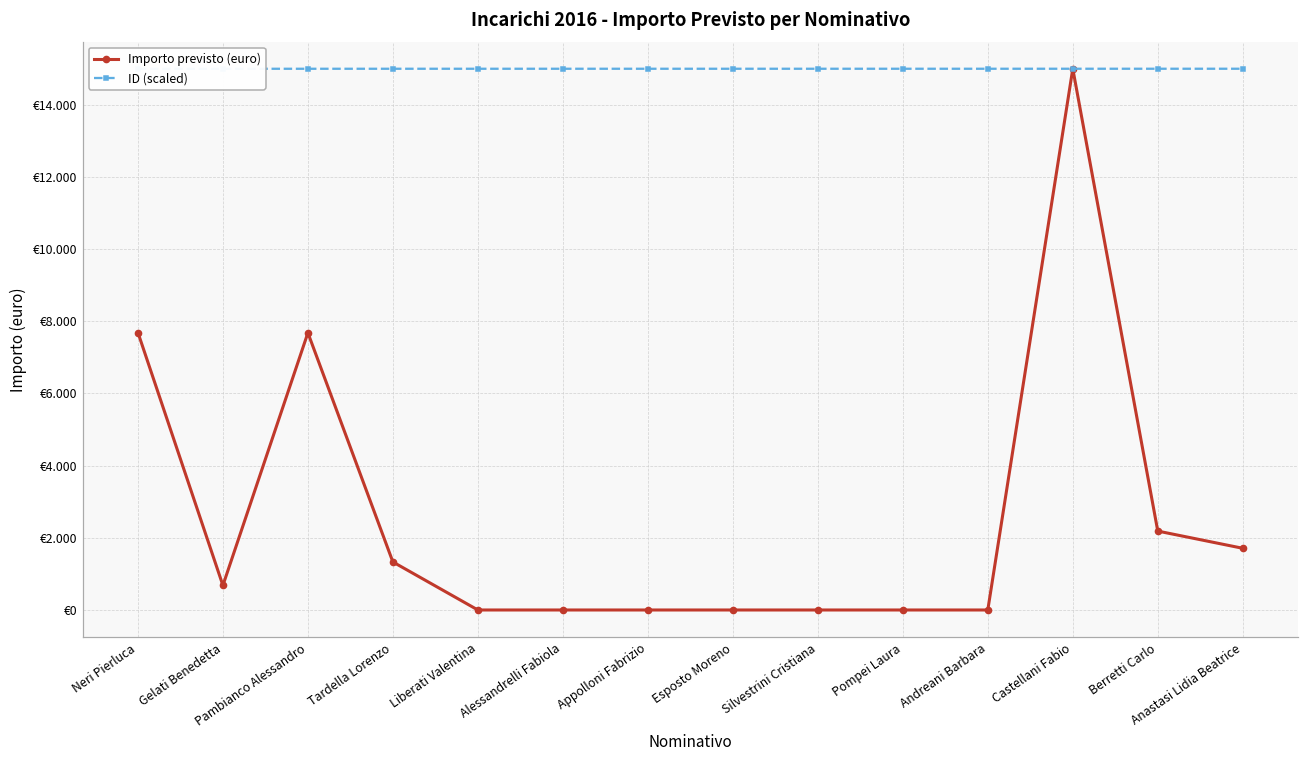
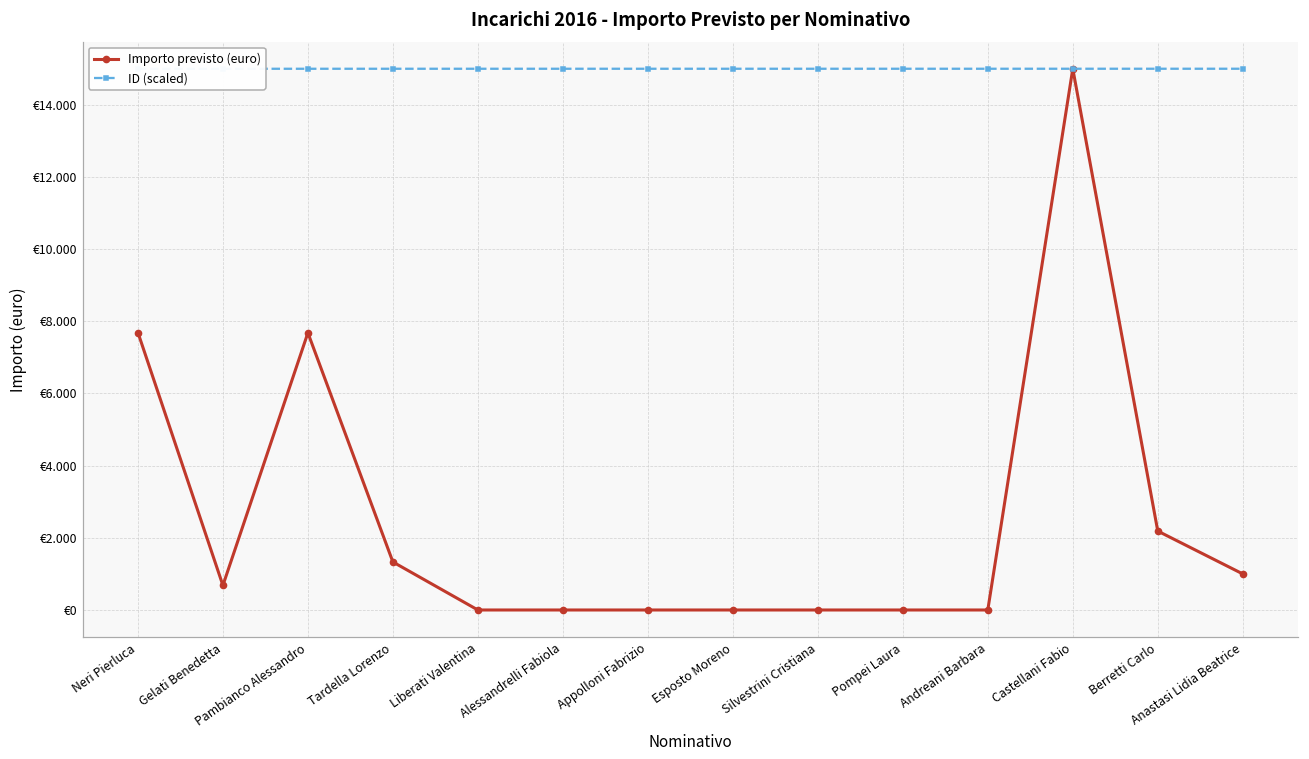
Importo previsto (euro), Anastasi Lidia Beatrice: €1.7 -> €1.0
